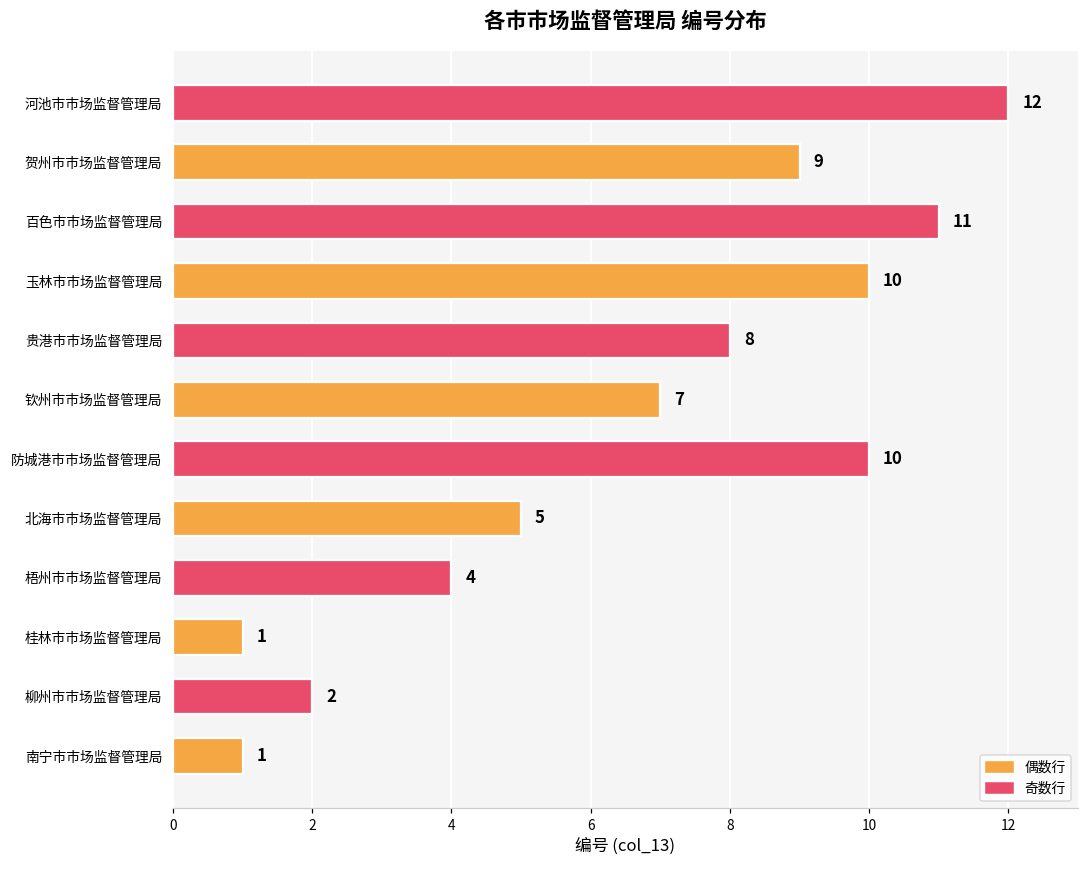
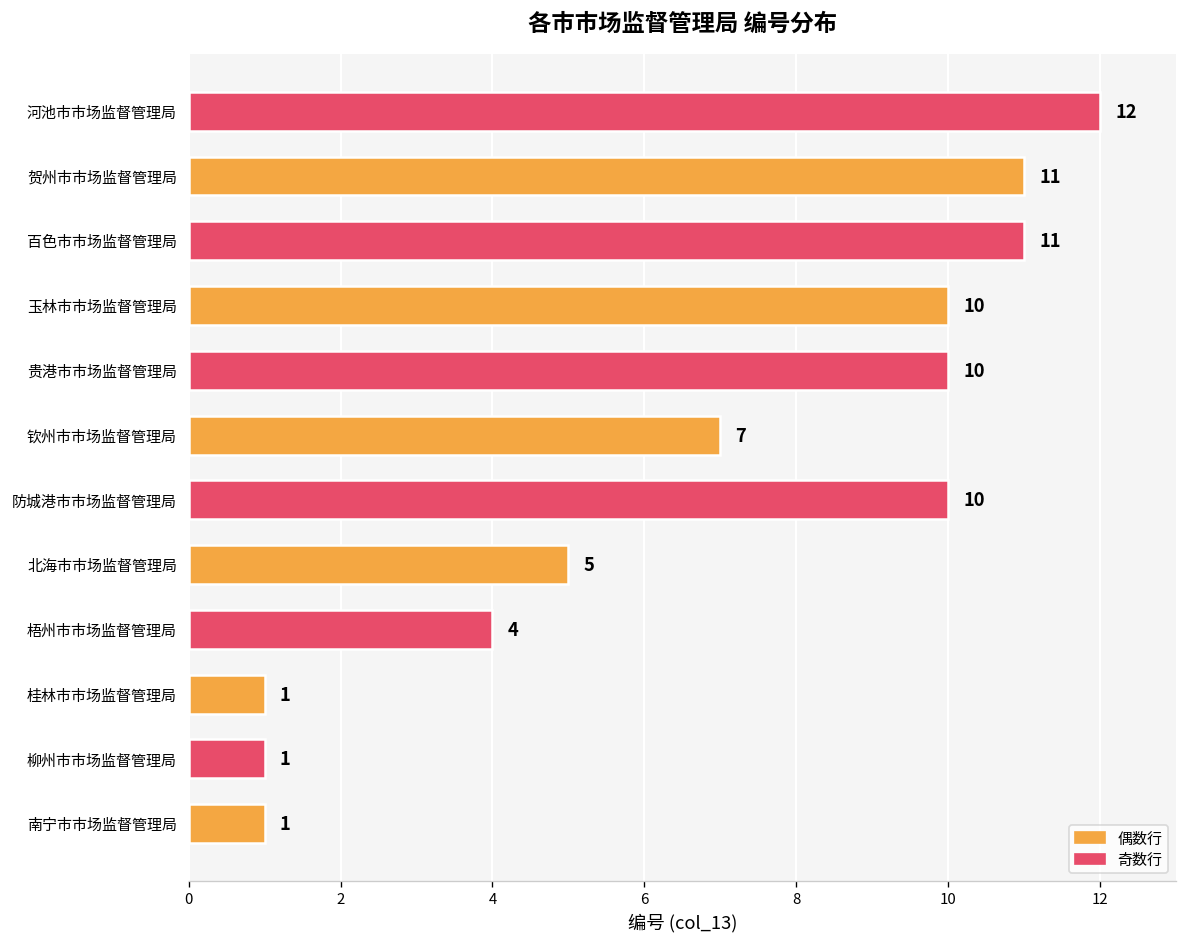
贺州市市场监督管理局: 9 -> 11
贵港市市场监督管理局: 8 -> 10
柳州市市场监督管理局: 2 -> 1
